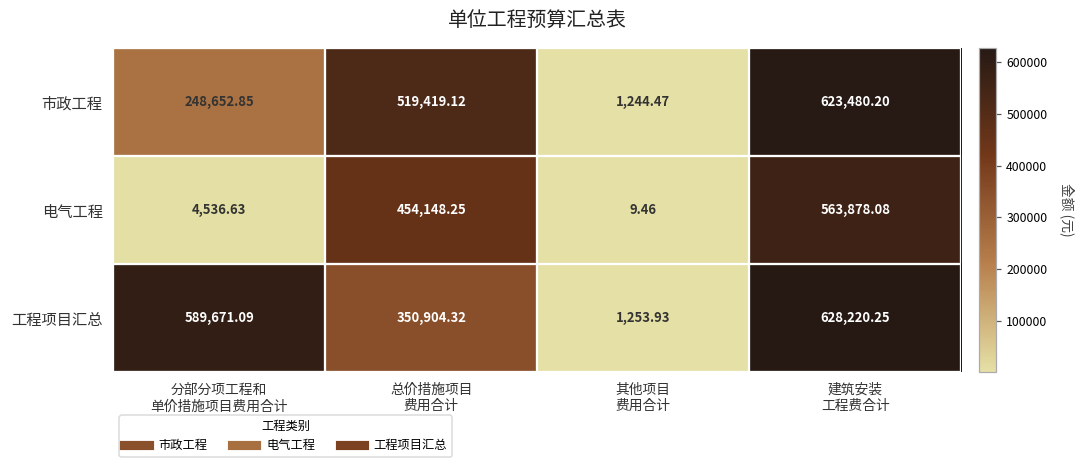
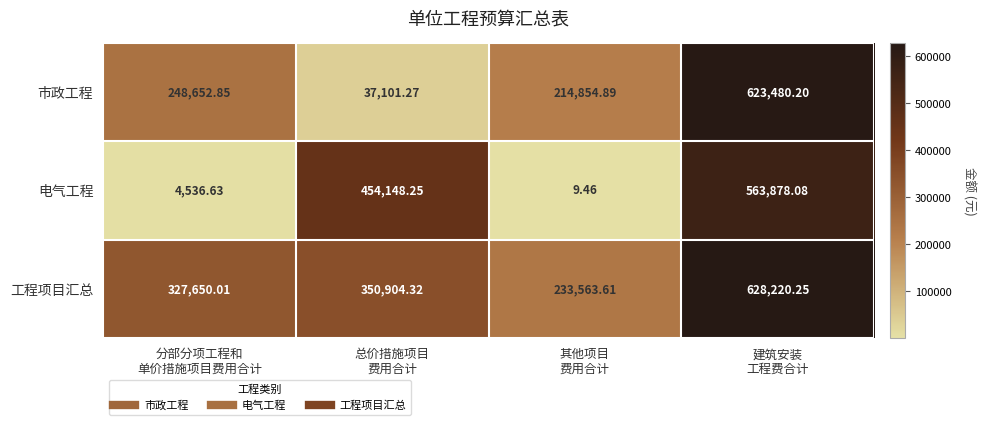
市政工程, 总价措施项目 费用合计: 519,419.12 -> 37,101.27
市政工程, 其他项目 费用合计: 1,244.47 -> 214,854.89
工程项目汇总, 分部分项工程和 单价措施项目费用合计: 589,671.09 -> 327,650.01
工程项目汇总, 其他项目 费用合计: 1,253.93 -> 233,563.61
